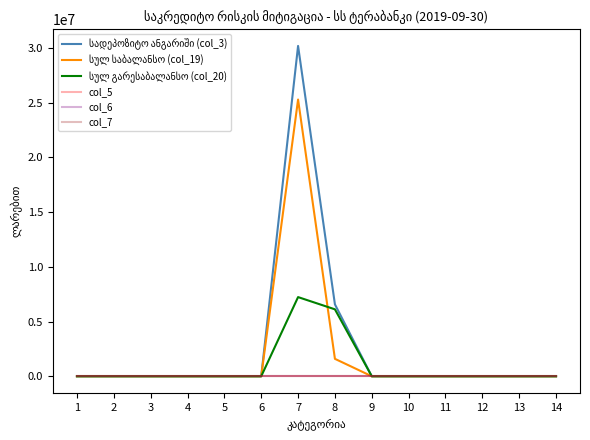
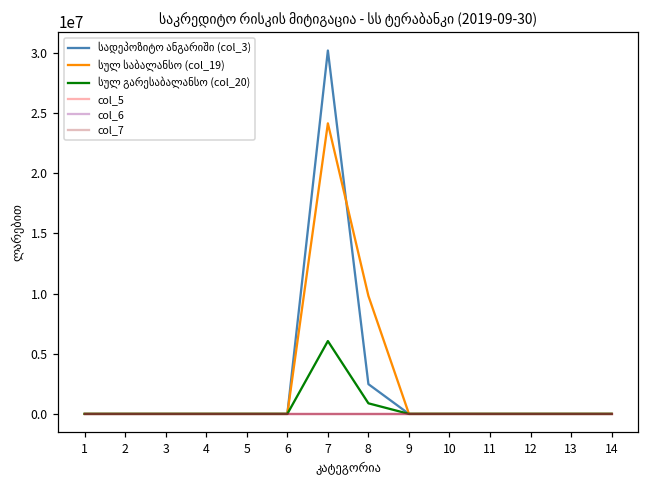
სულ საბალანსო (col_19), 7: 25300000 -> 24100000
სულ გარესაბალანსო (col_20), 7: 7200000 -> 6100000
სადეპოზიტო ანგარიში (col_3), 8: 6600000 -> 2500000
სულ საბალანსო (col_19), 8: 1600000 -> 9800000
სულ გარესაბალანსო (col_20), 8: 6100000 -> 900000
